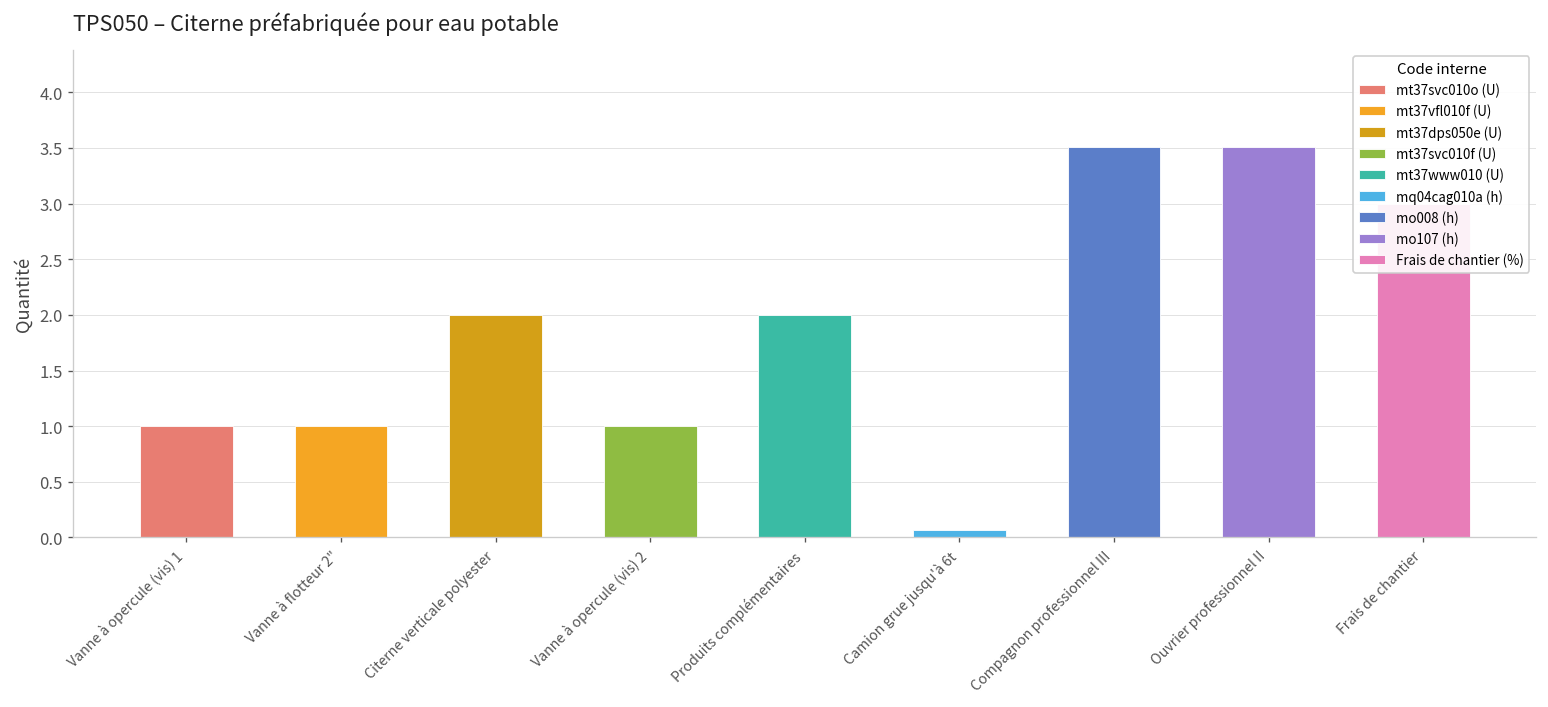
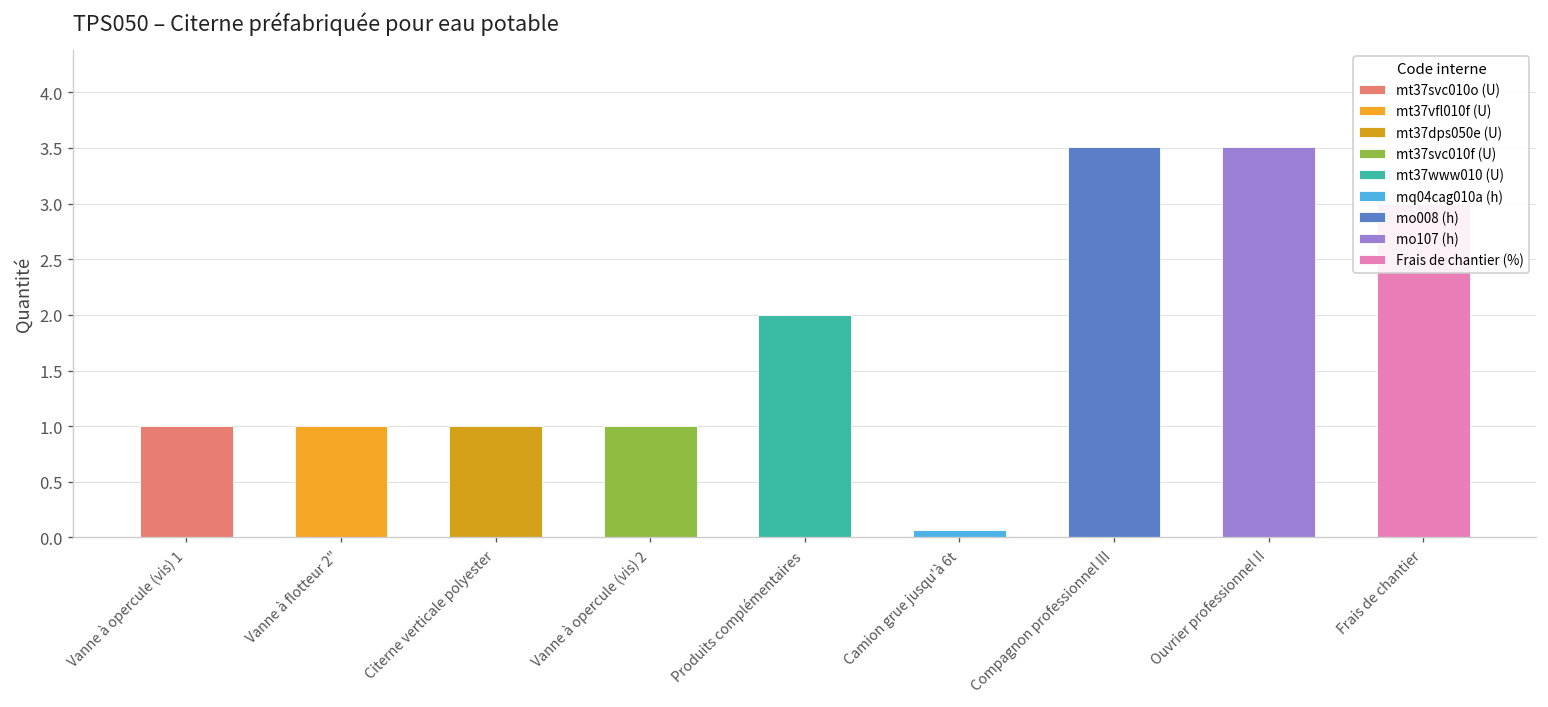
Citerne verticale polyester: 2 -> 1
